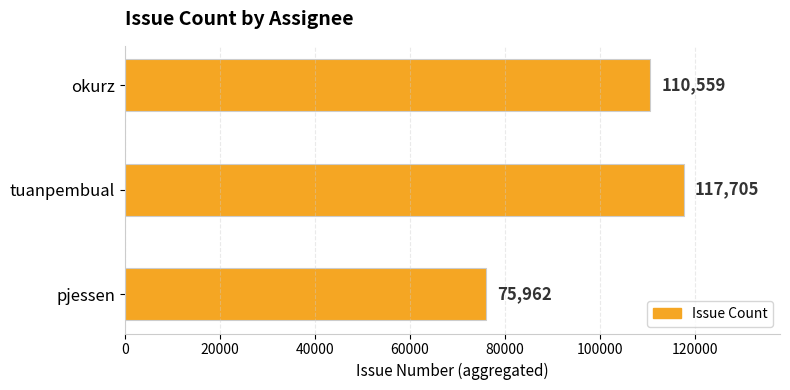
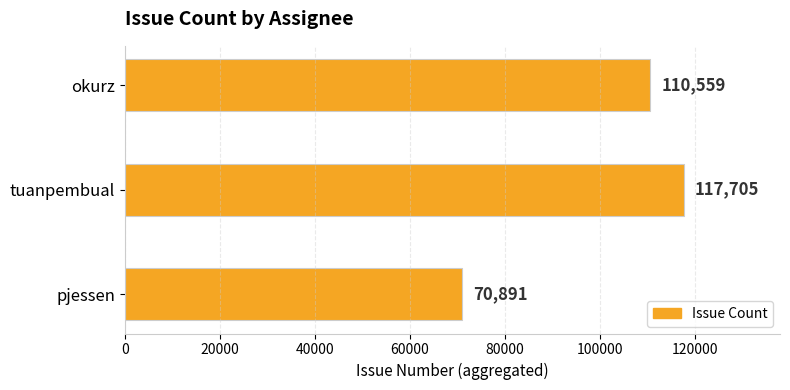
pjessen: 75,962 -> 70,891
